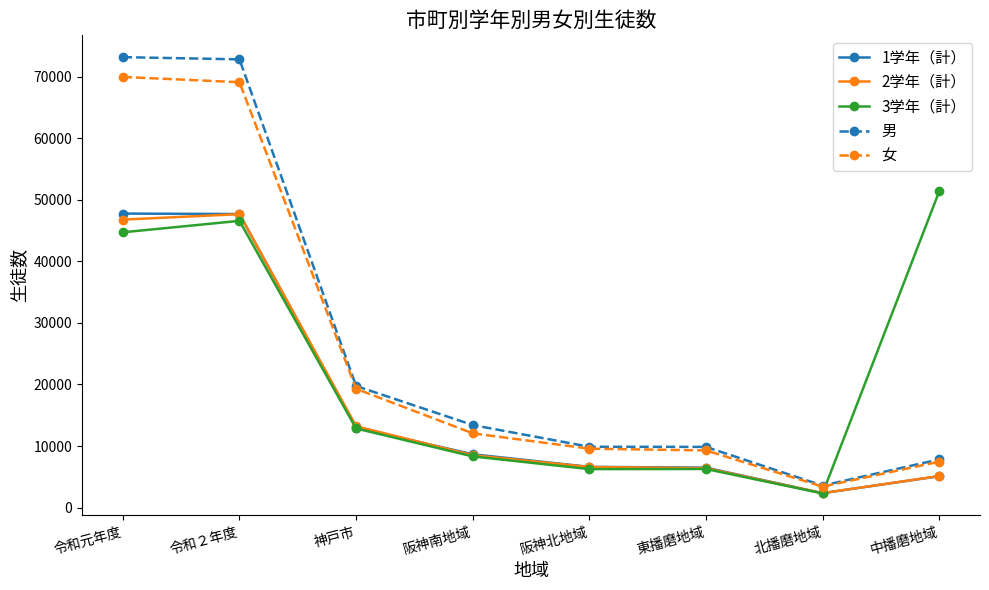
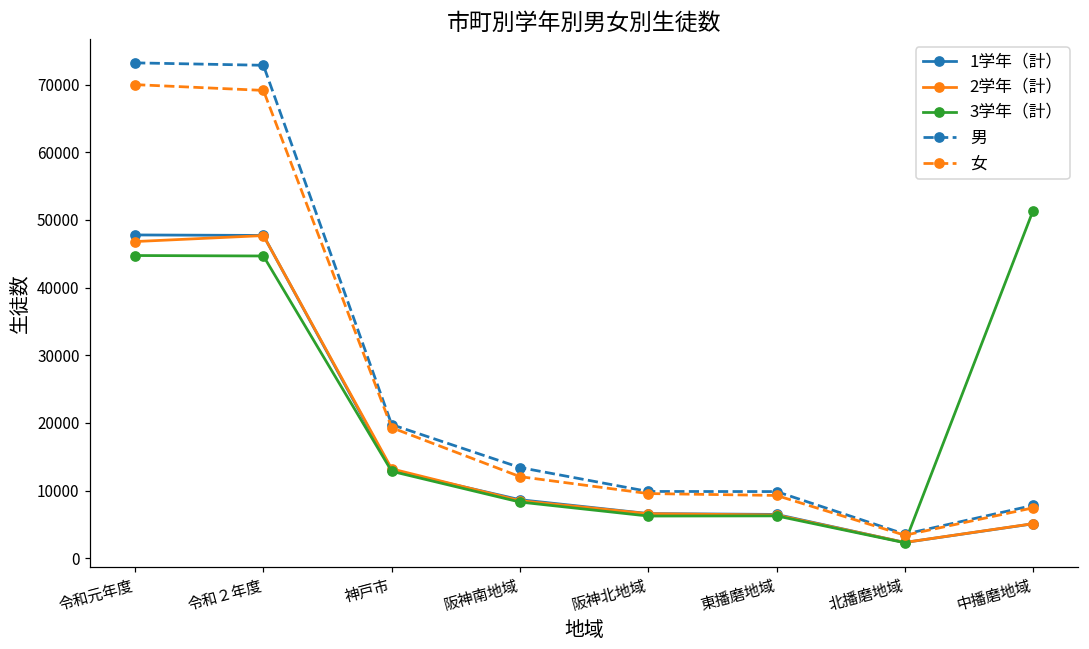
3学年（計）, 令和２年度: 47000 -> 45000
